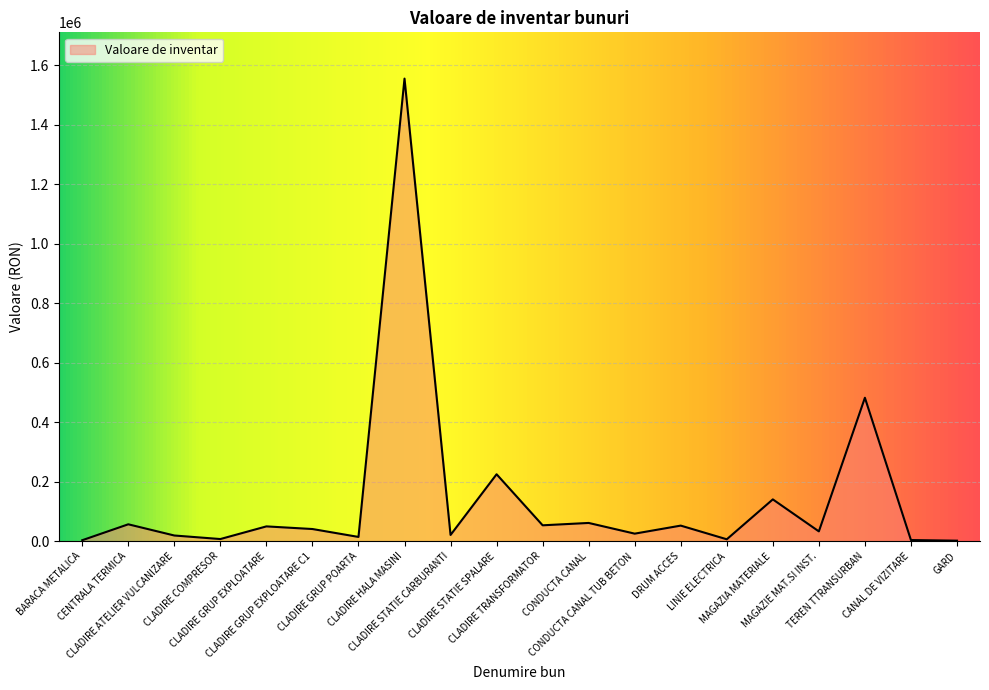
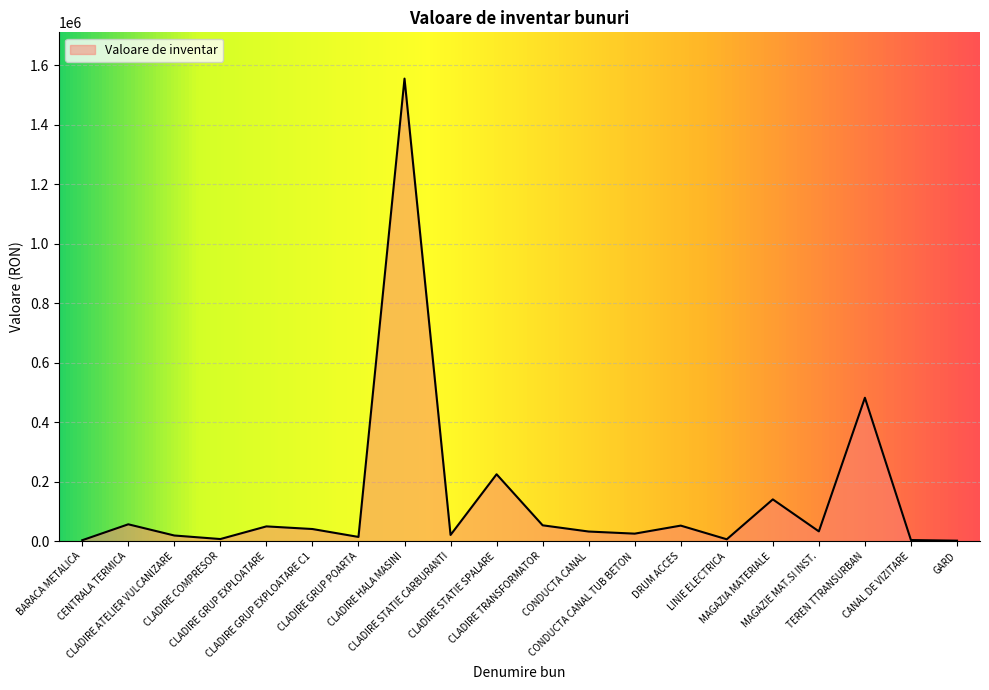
CONDUCTA CANAL: 60000 -> 30000
